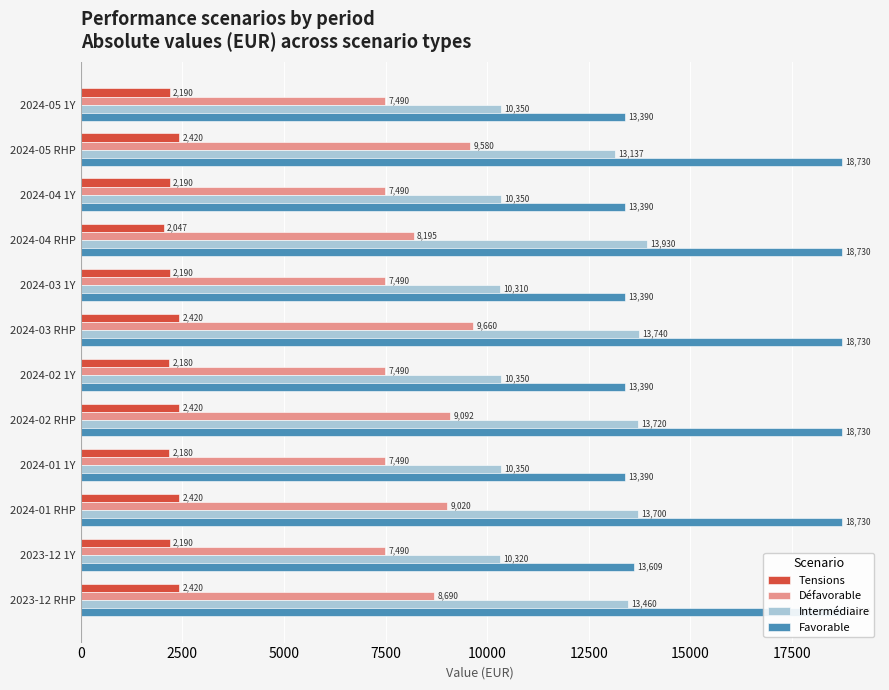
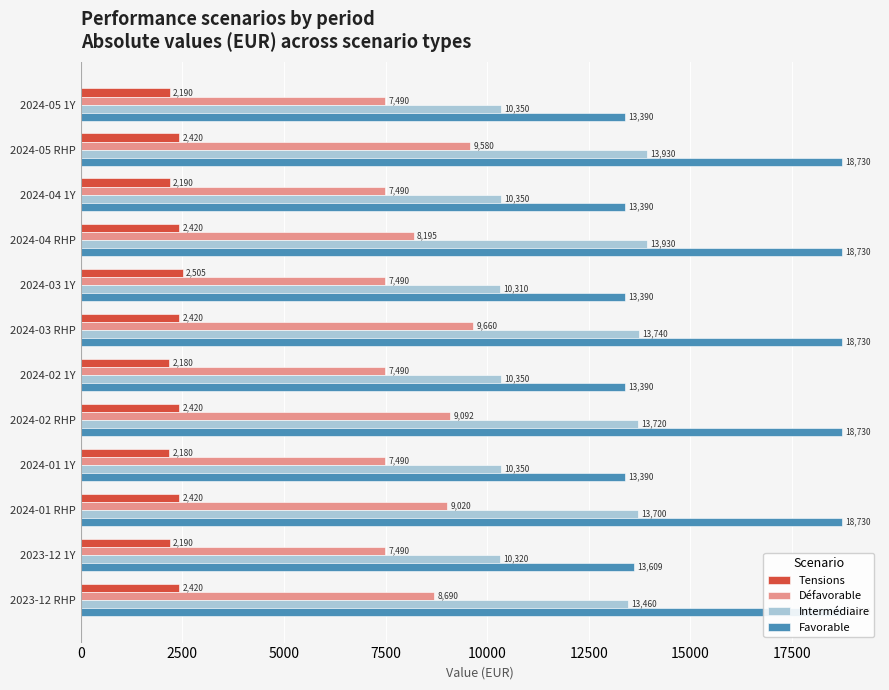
Intermédiaire, 2024-05 RHP: 13,137 -> 13,930
Tensions, 2024-04 RHP: 2,047 -> 2,420
Tensions, 2024-03 1Y: 2,190 -> 2,505
